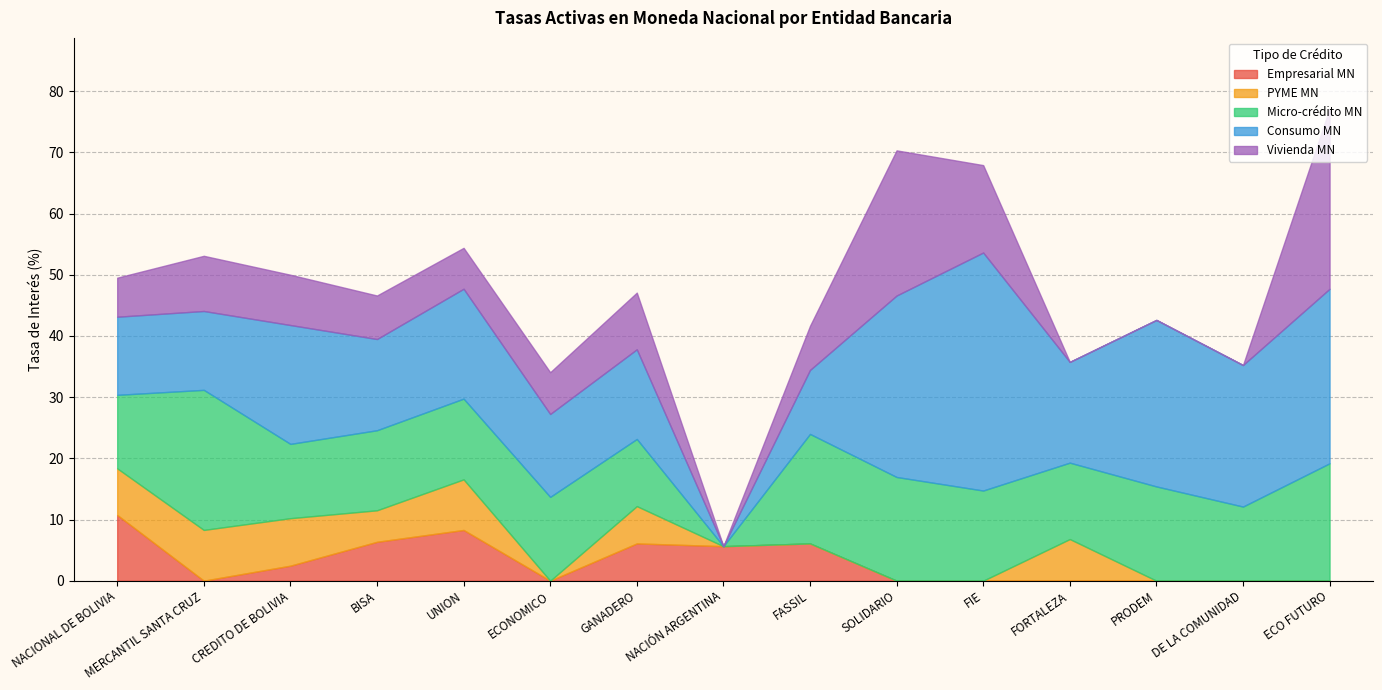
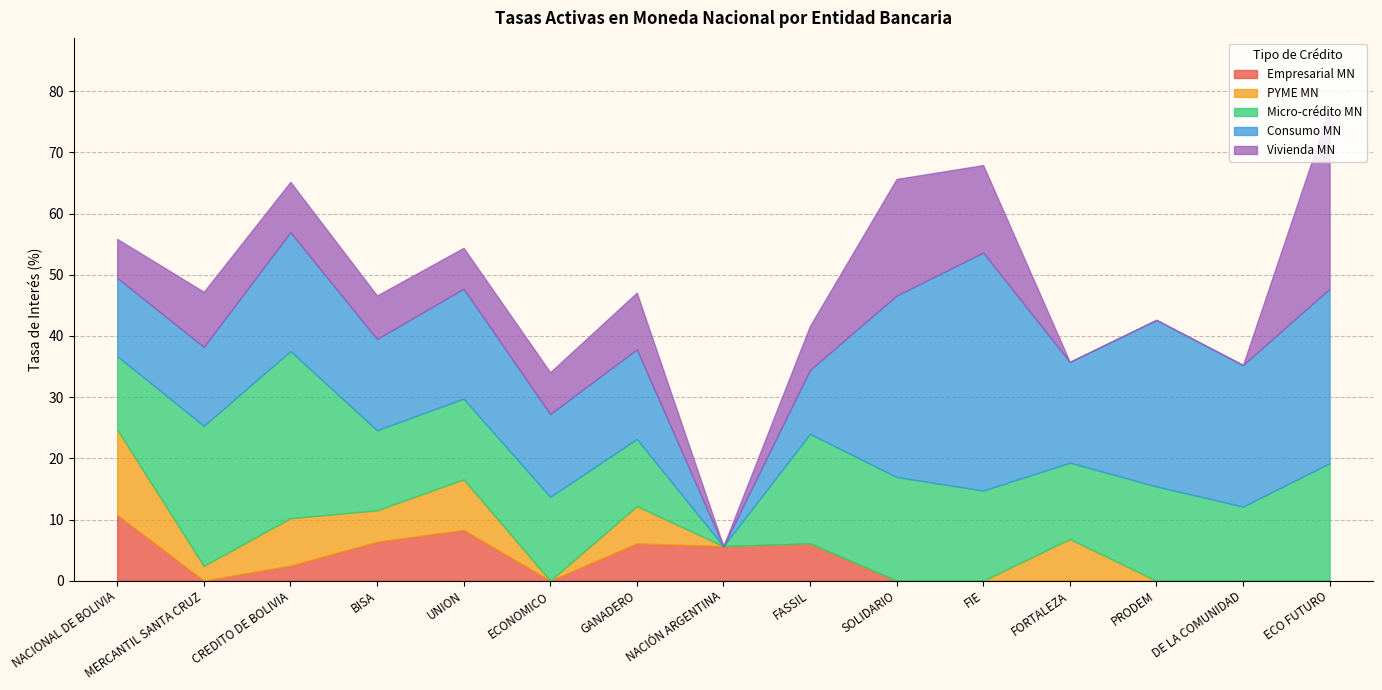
PYME MN, NACIONAL DE BOLIVIA: 8 -> 14
PYME MN, MERCANTIL SANTA CRUZ: 8 -> 2
Micro-crédito MN, CREDITO DE BOLIVIA: 12 -> 27
Vivienda MN, SOLIDARIO: 24 -> 19
